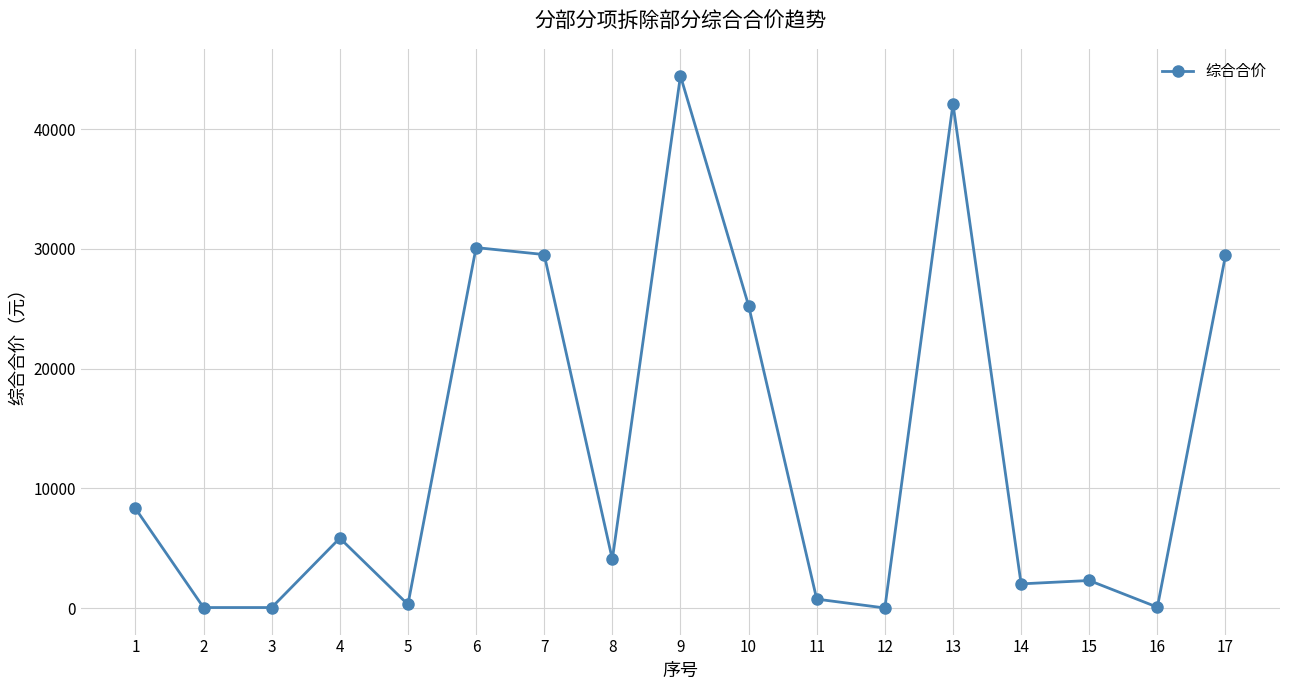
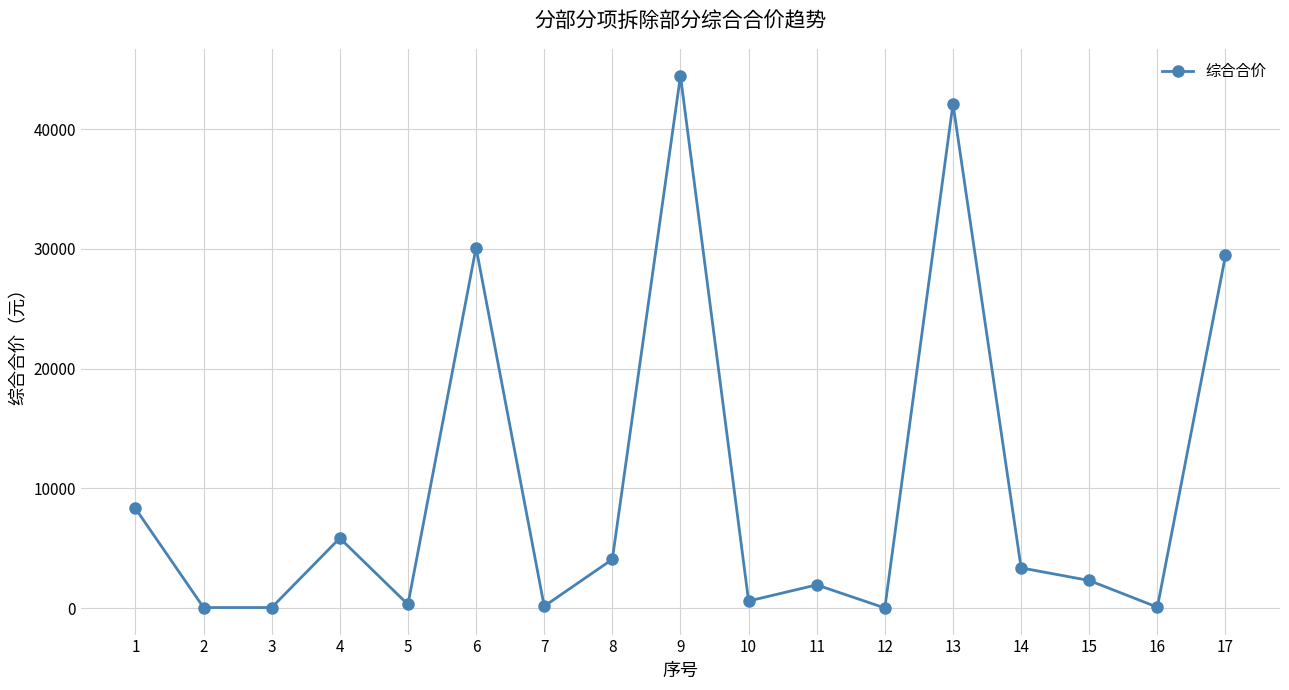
7: 29500 -> 100
10: 25300 -> 600
11: 700 -> 1900
14: 2000 -> 3400
